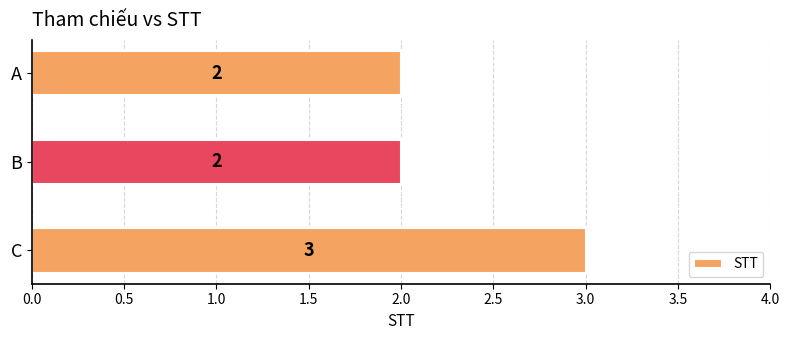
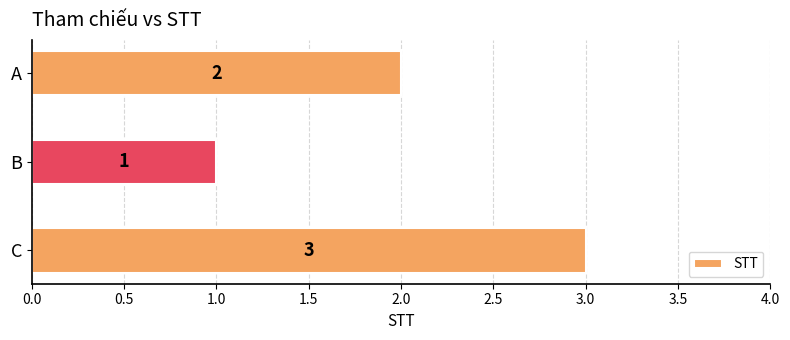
B: 2 -> 1
